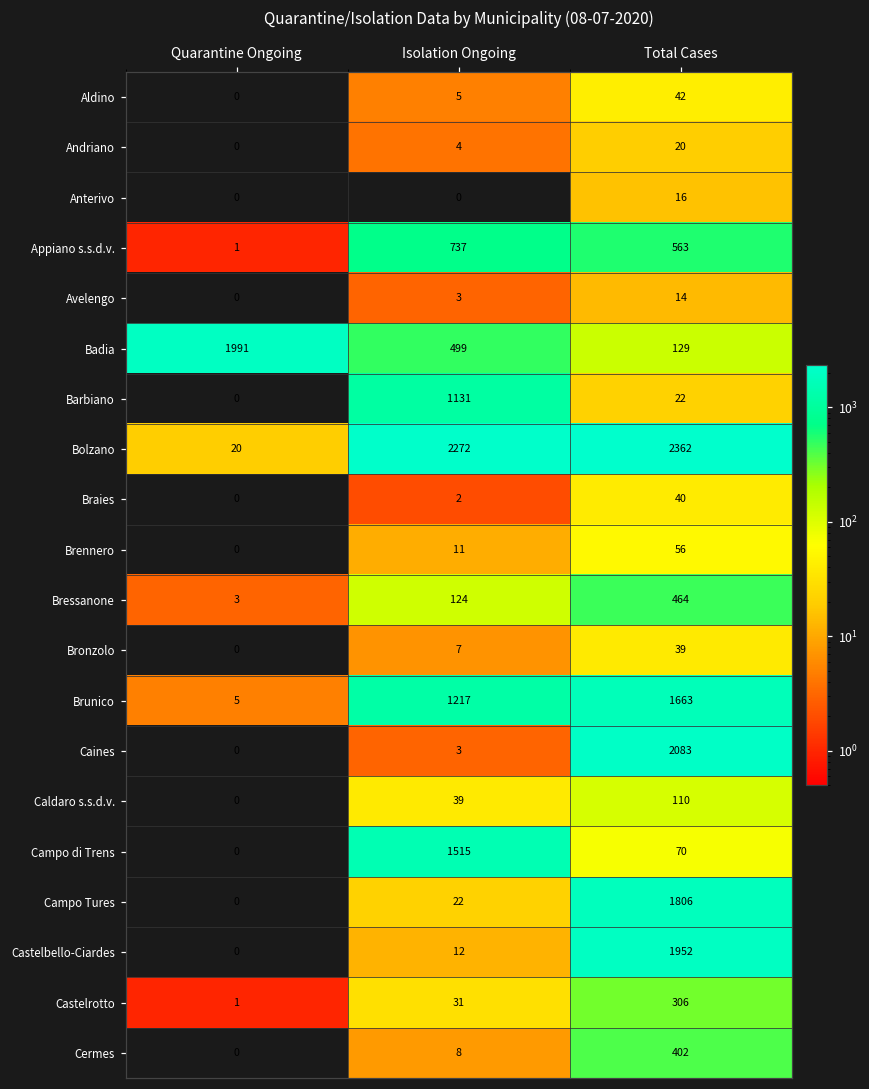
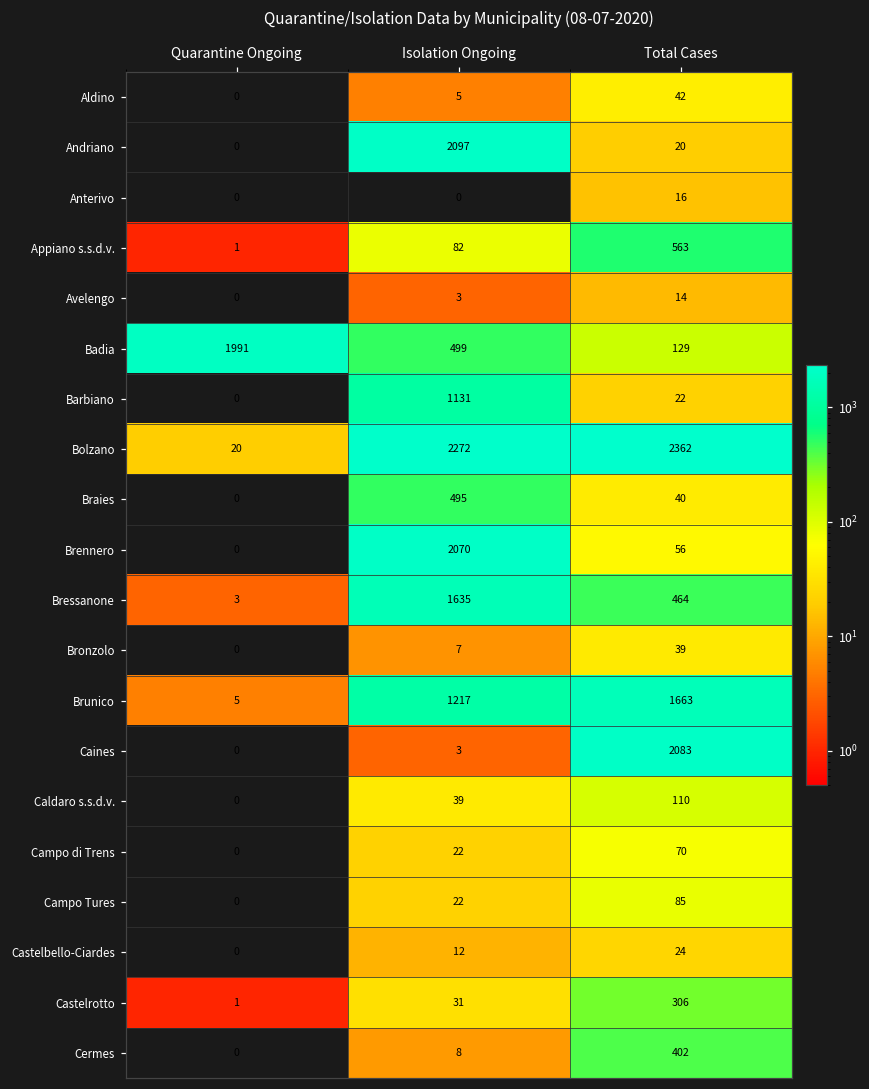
Andriano, Isolation Ongoing: 4 -> 2097
Appiano s.s.d.v., Isolation Ongoing: 737 -> 82
Braies, Isolation Ongoing: 2 -> 495
Brennero, Isolation Ongoing: 11 -> 2070
Bressanone, Isolation Ongoing: 124 -> 1635
Campo di Trens, Isolation Ongoing: 1515 -> 22
Campo Tures, Total Cases: 1806 -> 85
Castelbello-Ciardes, Total Cases: 1952 -> 24
